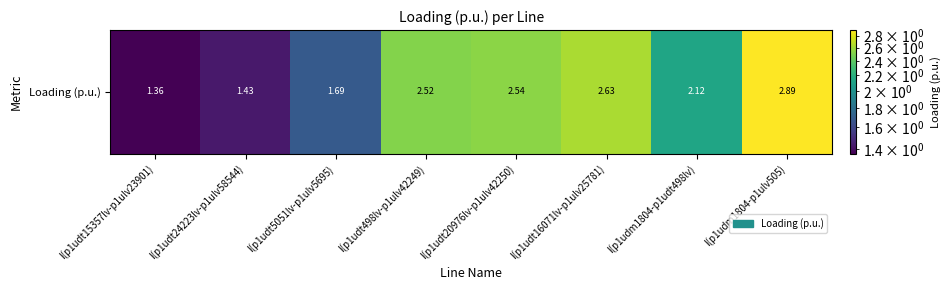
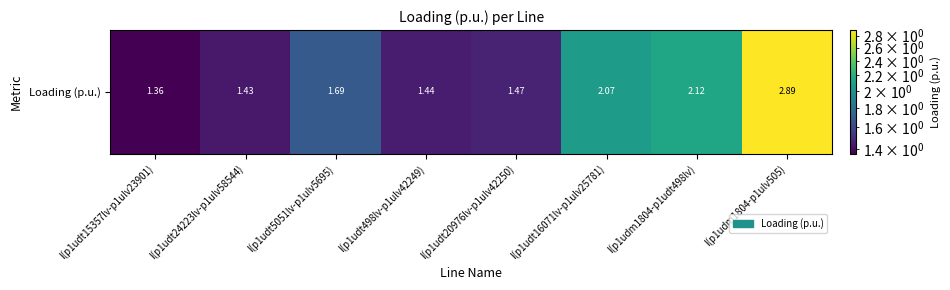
Loading (p.u.), l(p1udt498lv-p1ulv42249): 2.52 -> 1.44
Loading (p.u.), l(p1udt20976lv-p1ulv42250): 2.54 -> 1.47
Loading (p.u.), l(p1udt16071lv-p1ulv25781): 2.63 -> 2.07
